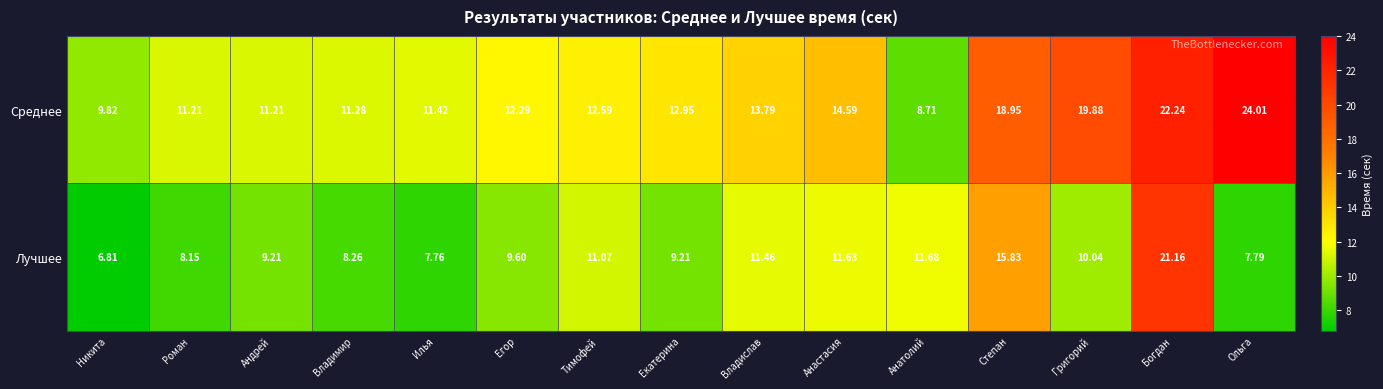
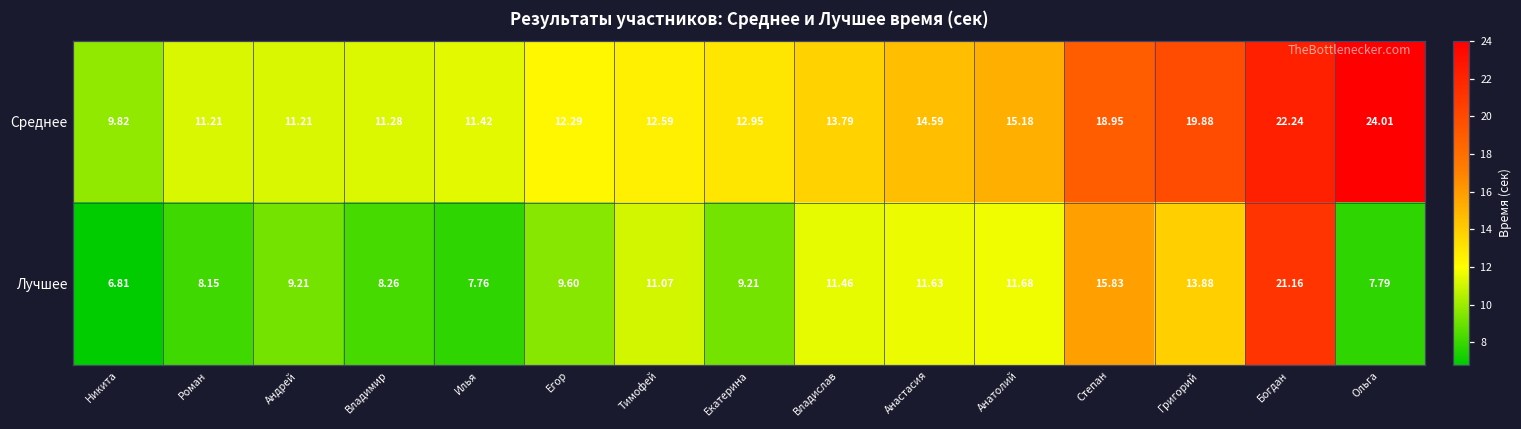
Среднее, Анатолий: 8.71 -> 15.18
Лучшее, Григорий: 10.04 -> 13.88
